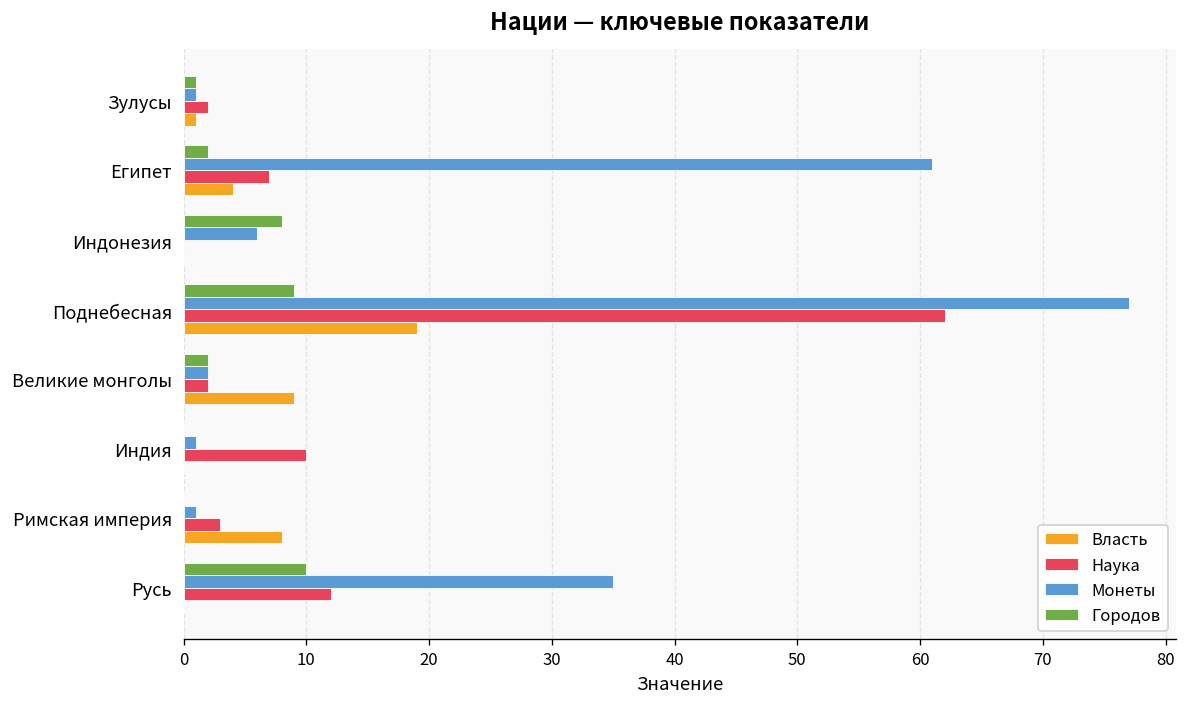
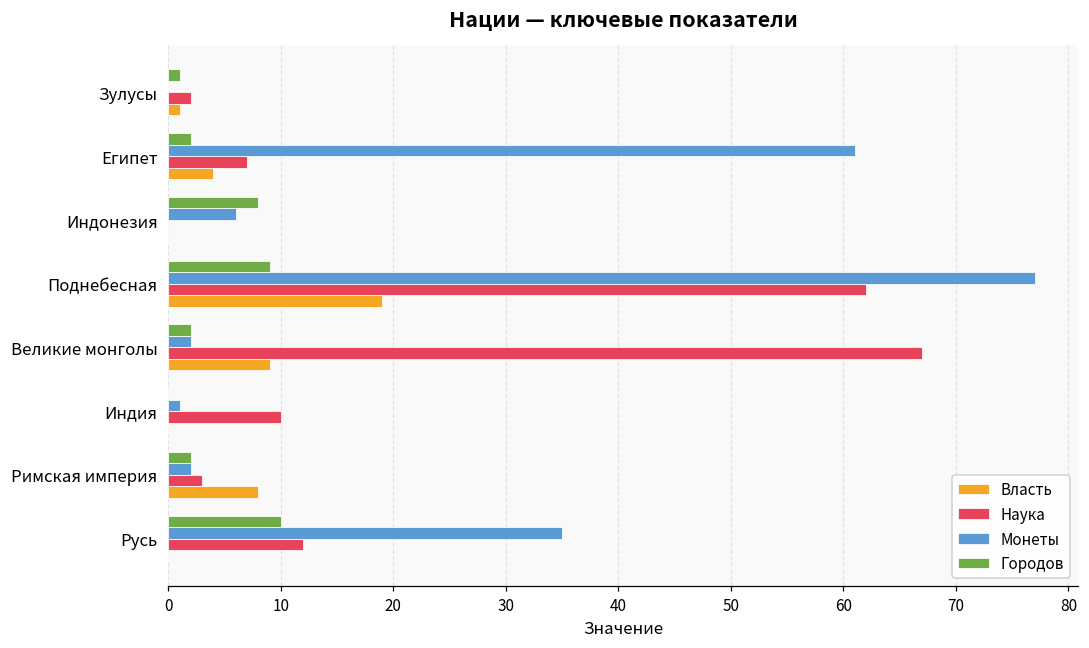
Монеты, Зулусы: 1 -> 0
Наука, Великие монголы: 2 -> 67
Городов, Римская империя: 0 -> 2
Монеты, Римская империя: 1 -> 2
